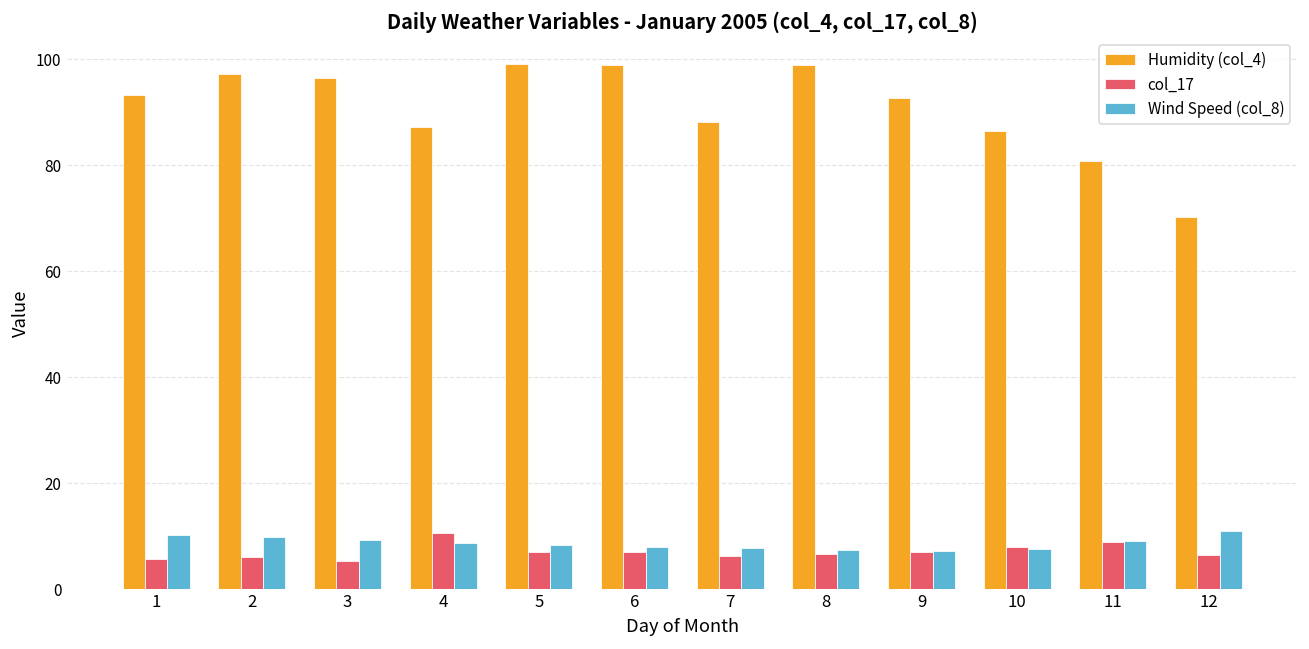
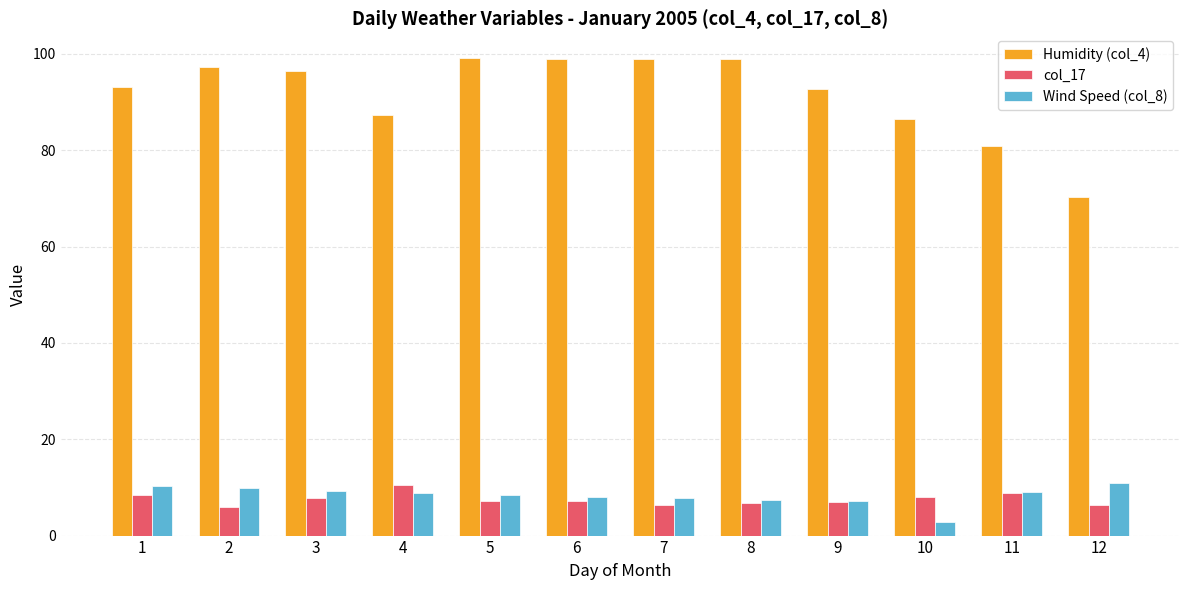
col_17, 1: 6 -> 9
col_17, 3: 5 -> 8
Humidity (col_4), 7: 88 -> 99
Wind Speed (col_8), 10: 8 -> 3
